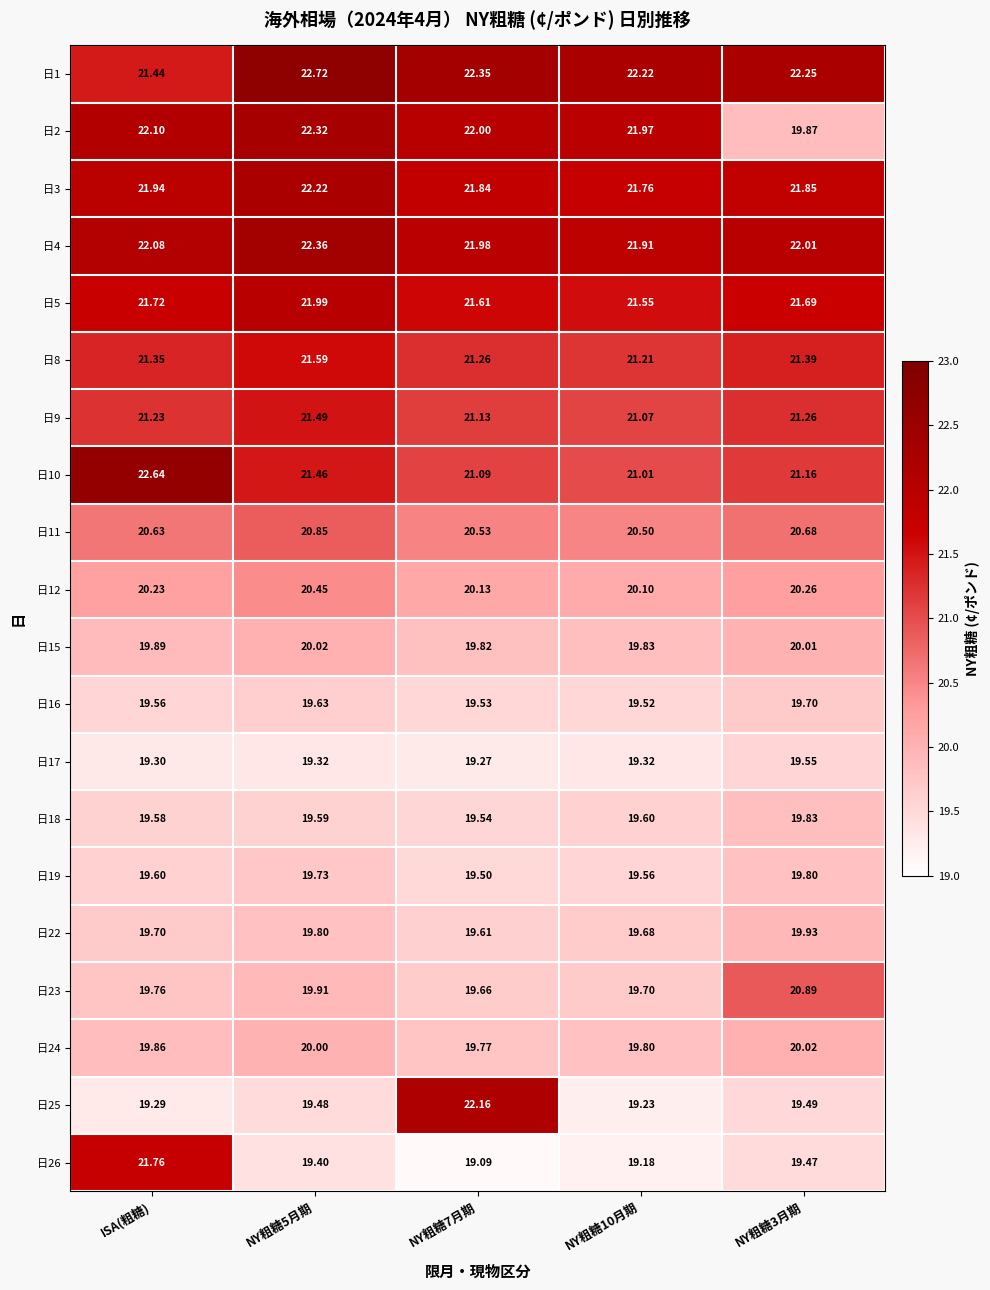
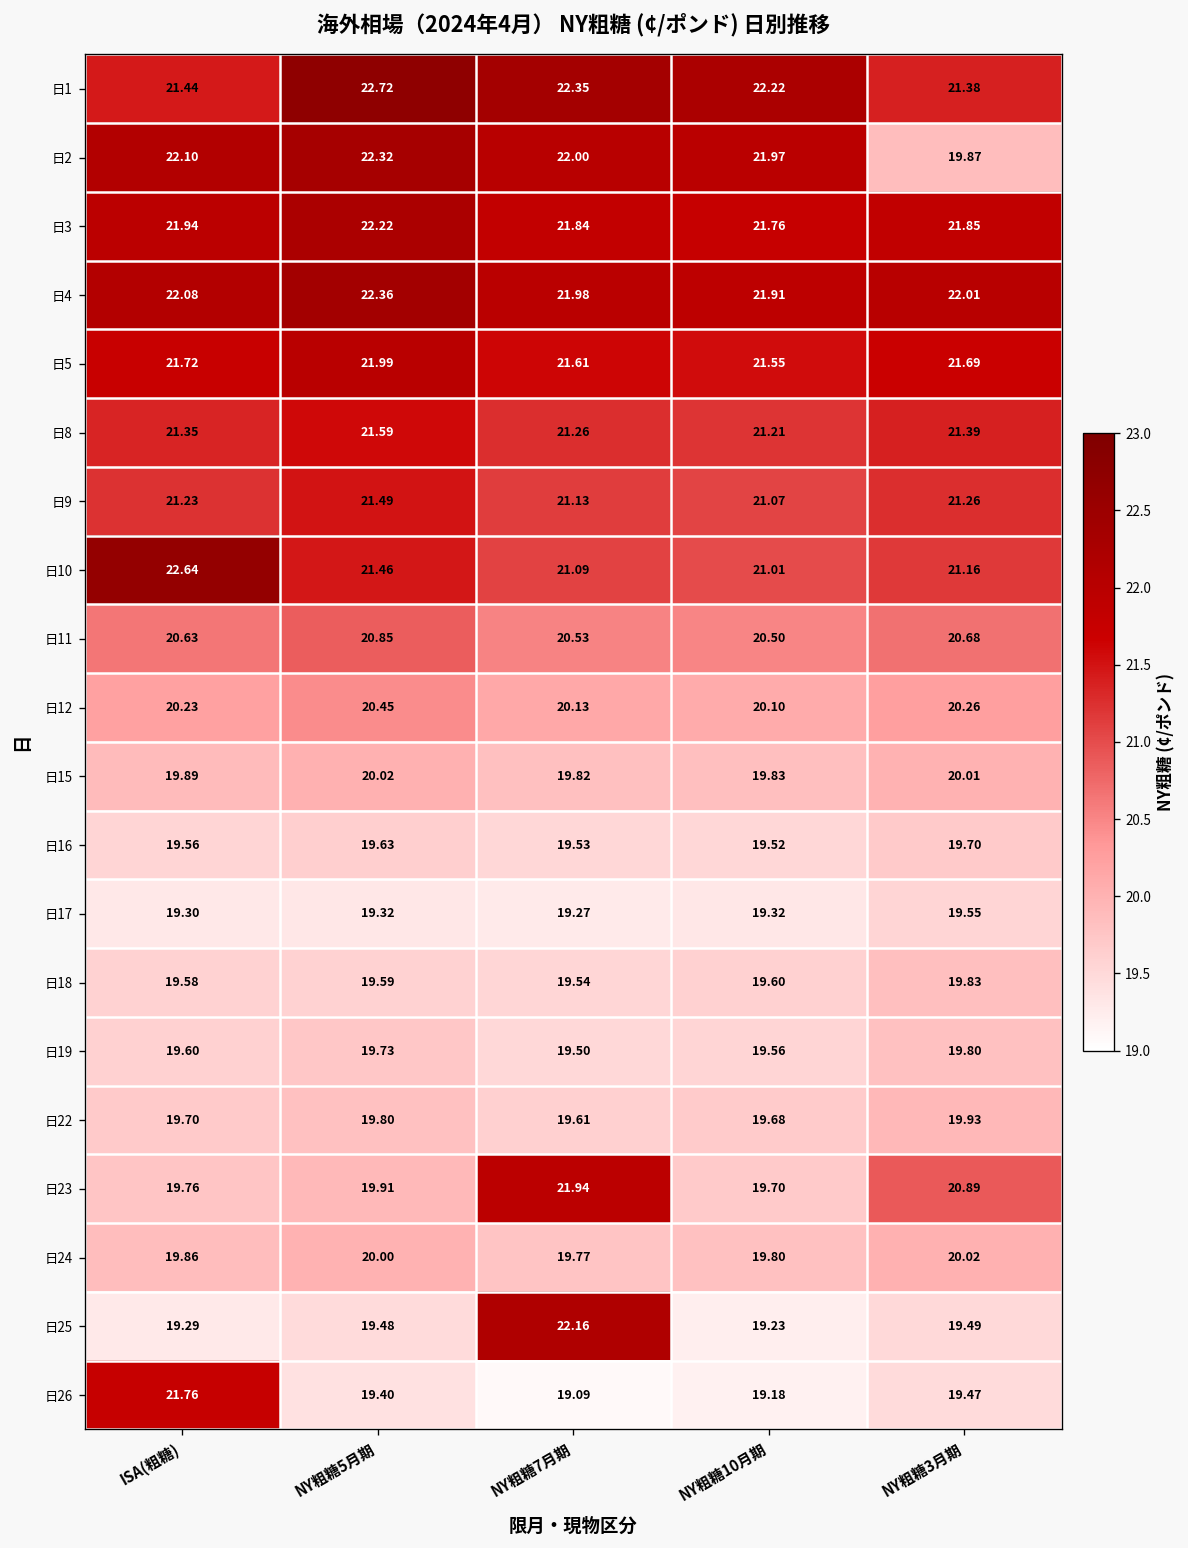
日1, NY粗糖3月期: 22.25 -> 21.38
日23, NY粗糖7月期: 19.66 -> 21.94
